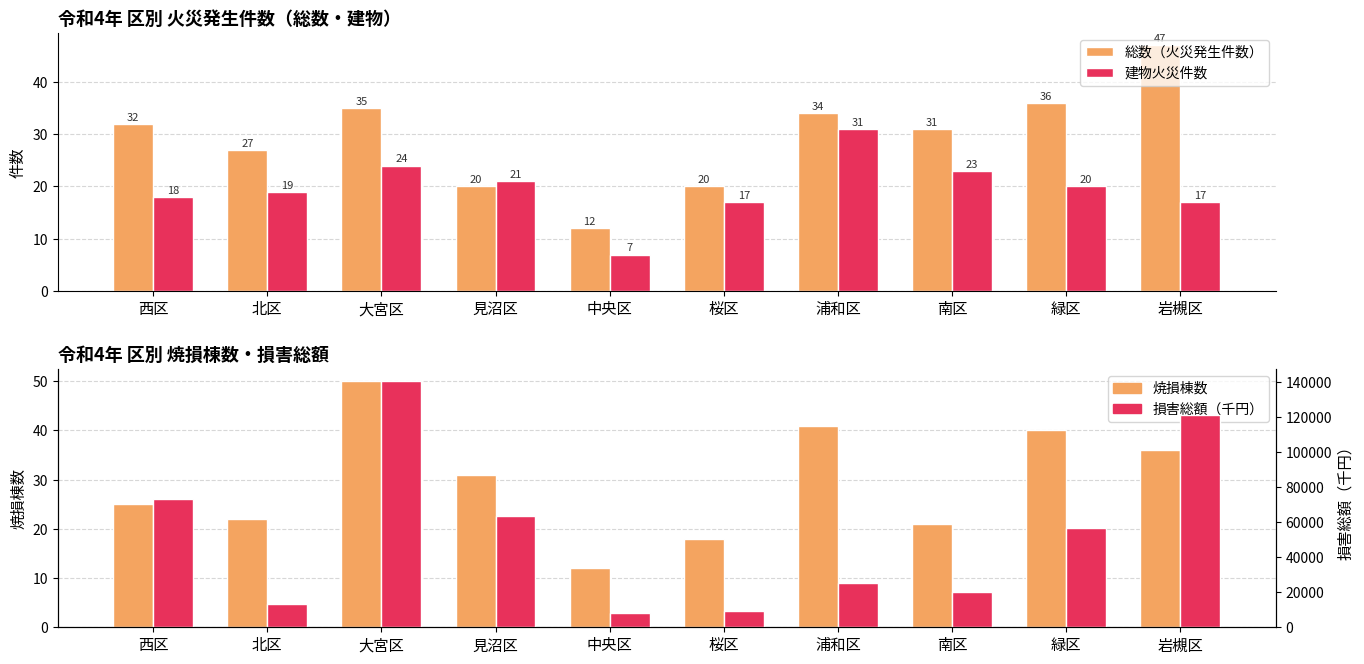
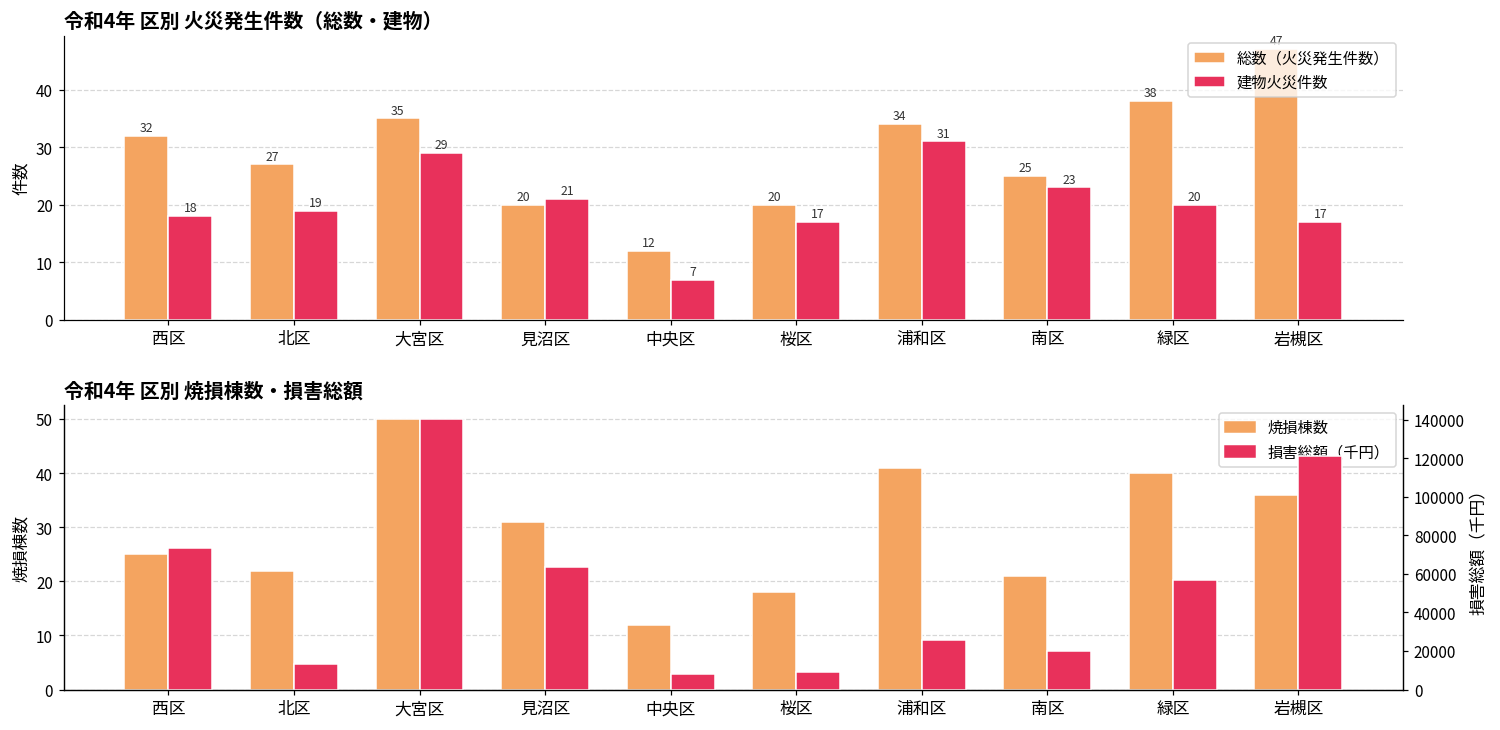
令和4年 区別 火災発生件数（総数・建物）, 建物火災件数, 大宮区: 24 -> 29
令和4年 区別 火災発生件数（総数・建物）, 総数（火災発生件数）, 南区: 31 -> 25
令和4年 区別 火災発生件数（総数・建物）, 総数（火災発生件数）, 緑区: 36 -> 38
